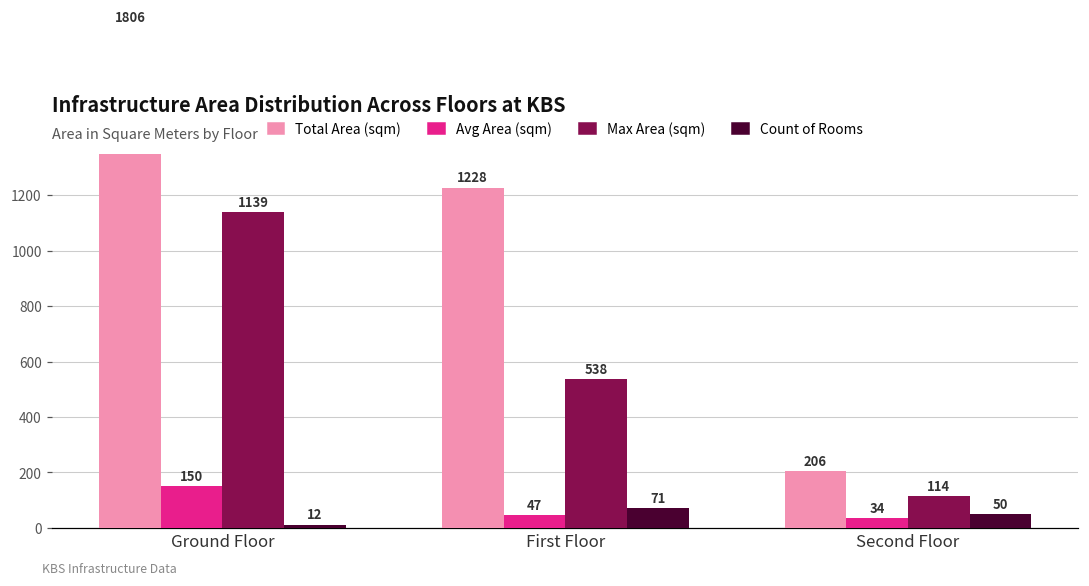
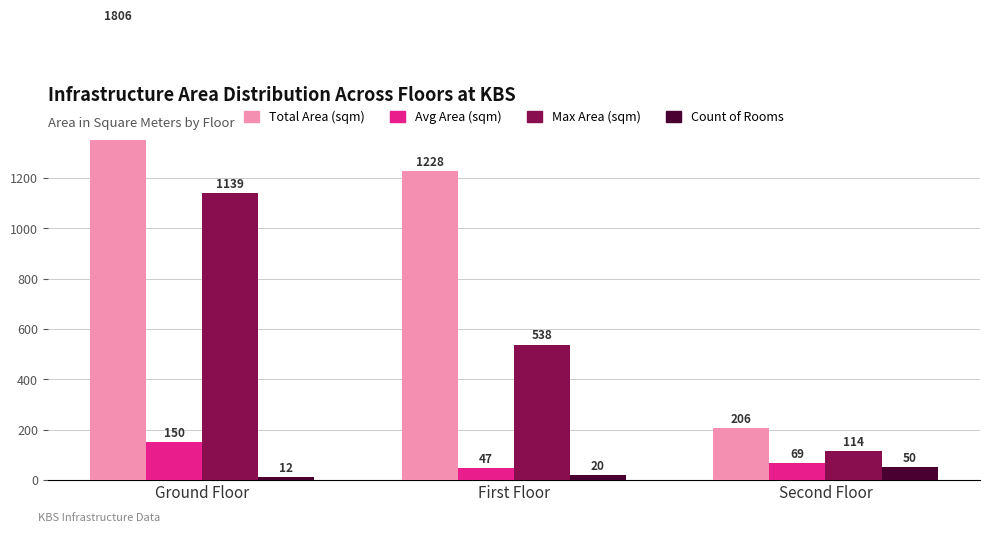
Count of Rooms, First Floor: 71 -> 20
Avg Area (sqm), Second Floor: 34 -> 69
